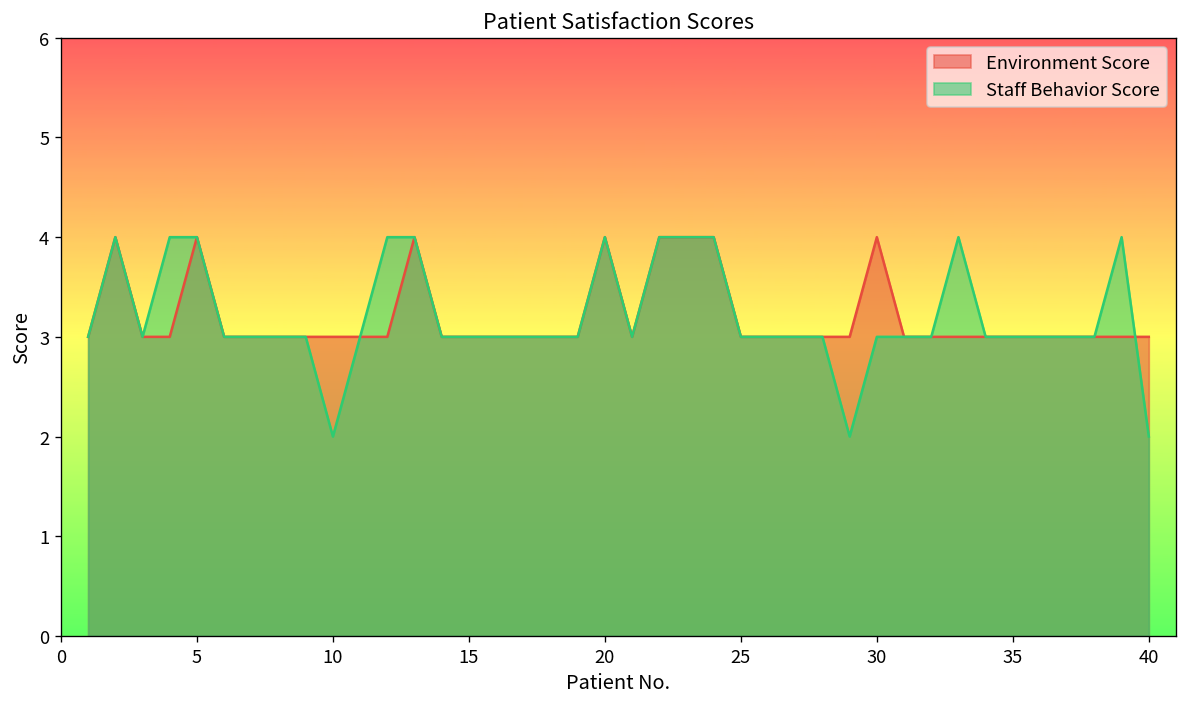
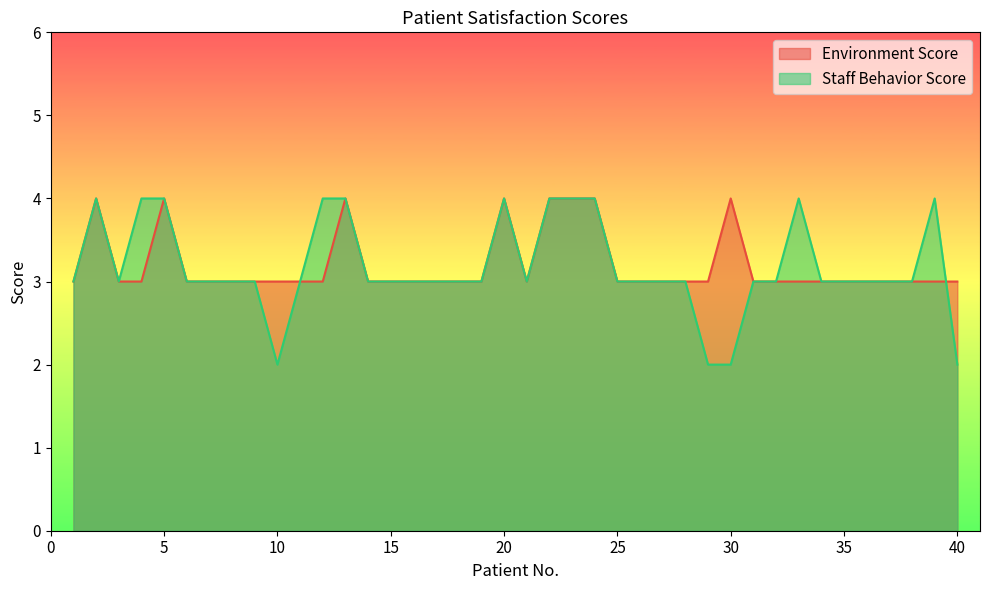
Staff Behavior Score, 30: 3 -> 2
